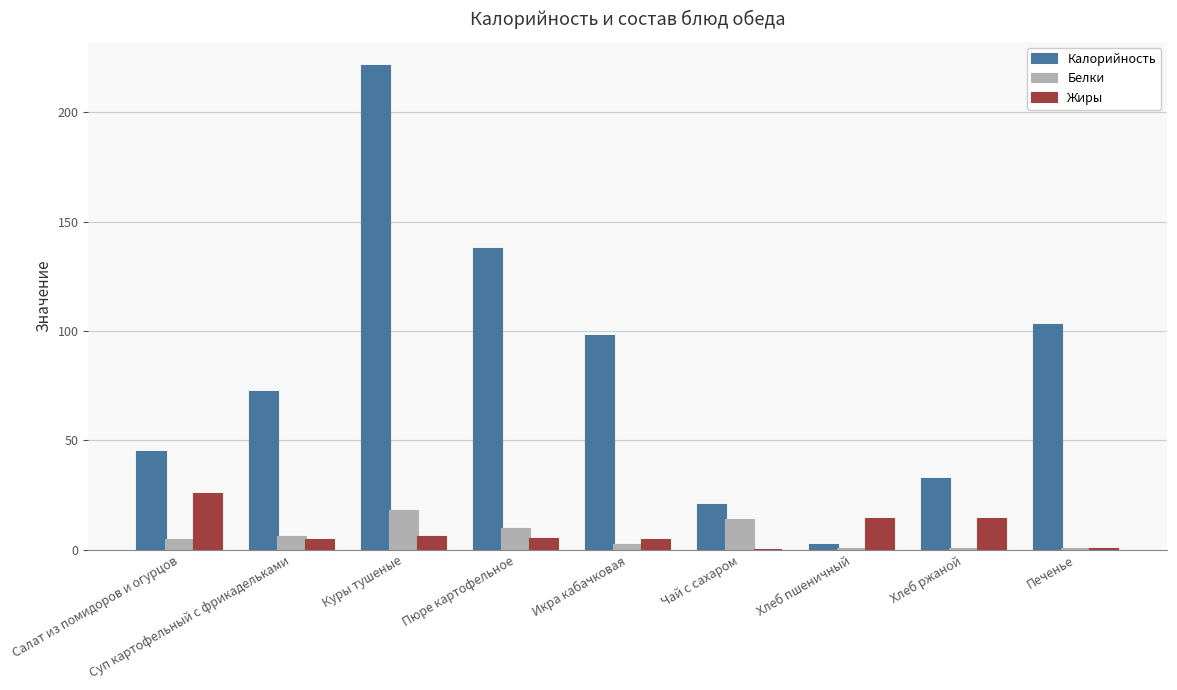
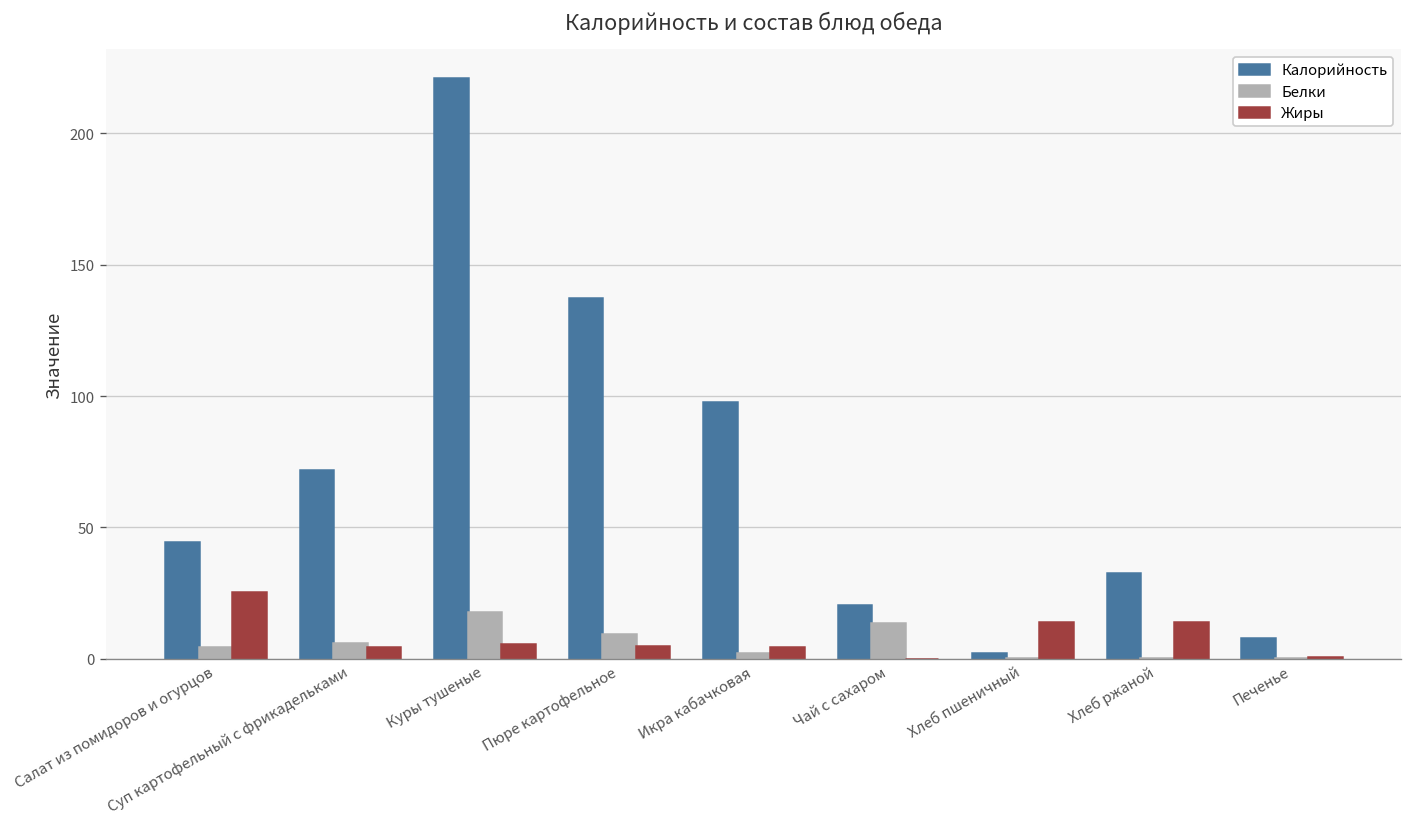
Калорийность, Печенье: 103 -> 8
